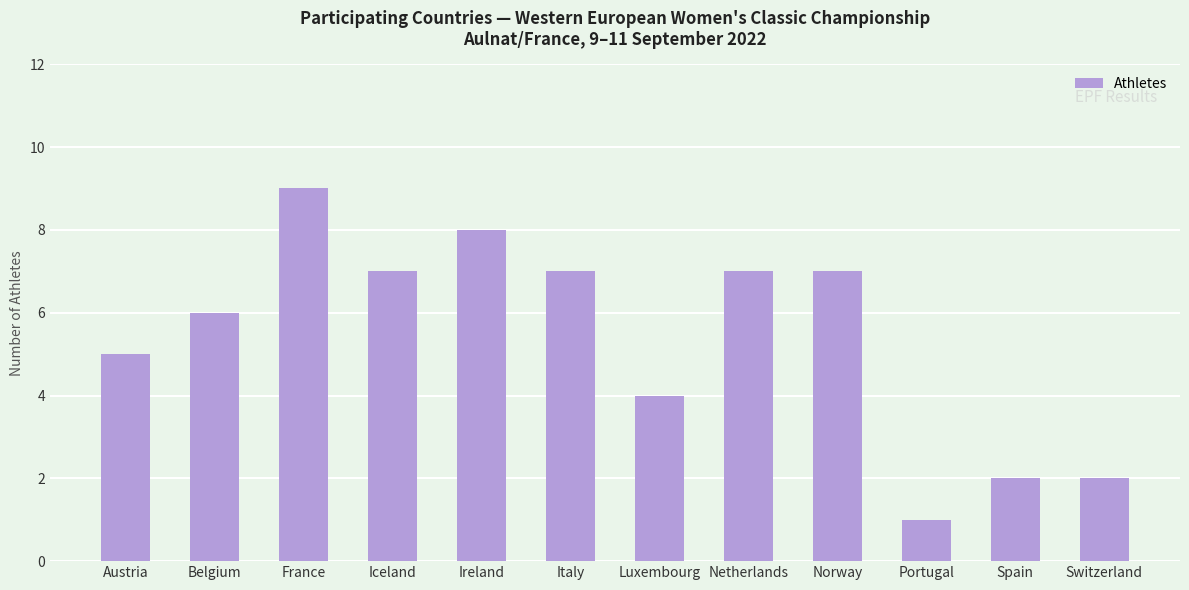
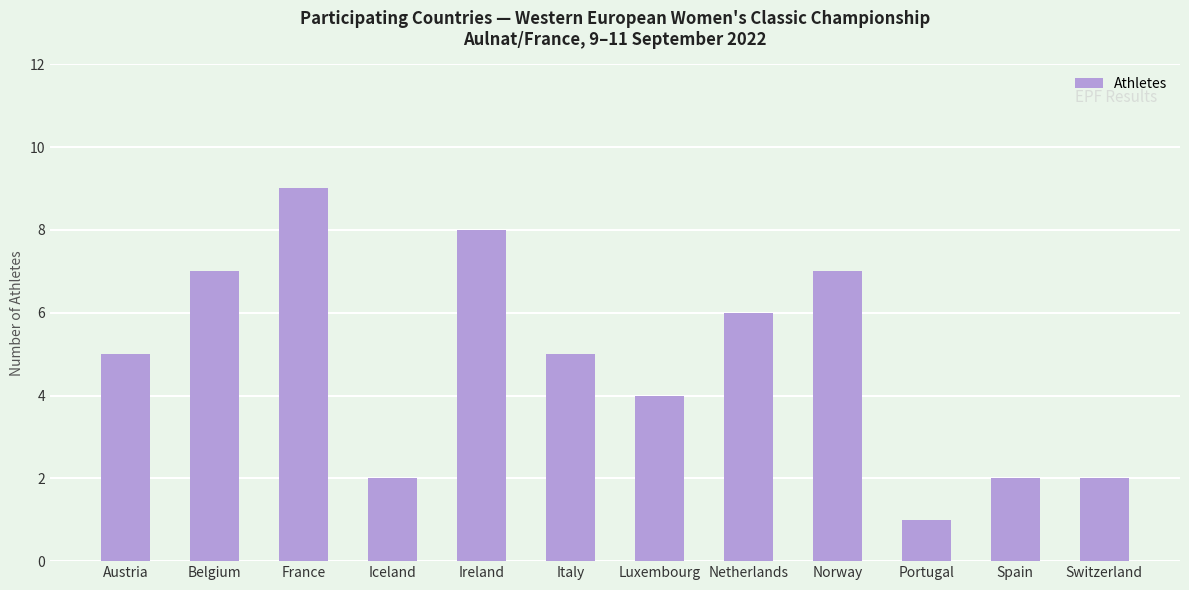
Belgium: 6 -> 7
Iceland: 7 -> 2
Italy: 7 -> 5
Netherlands: 7 -> 6
